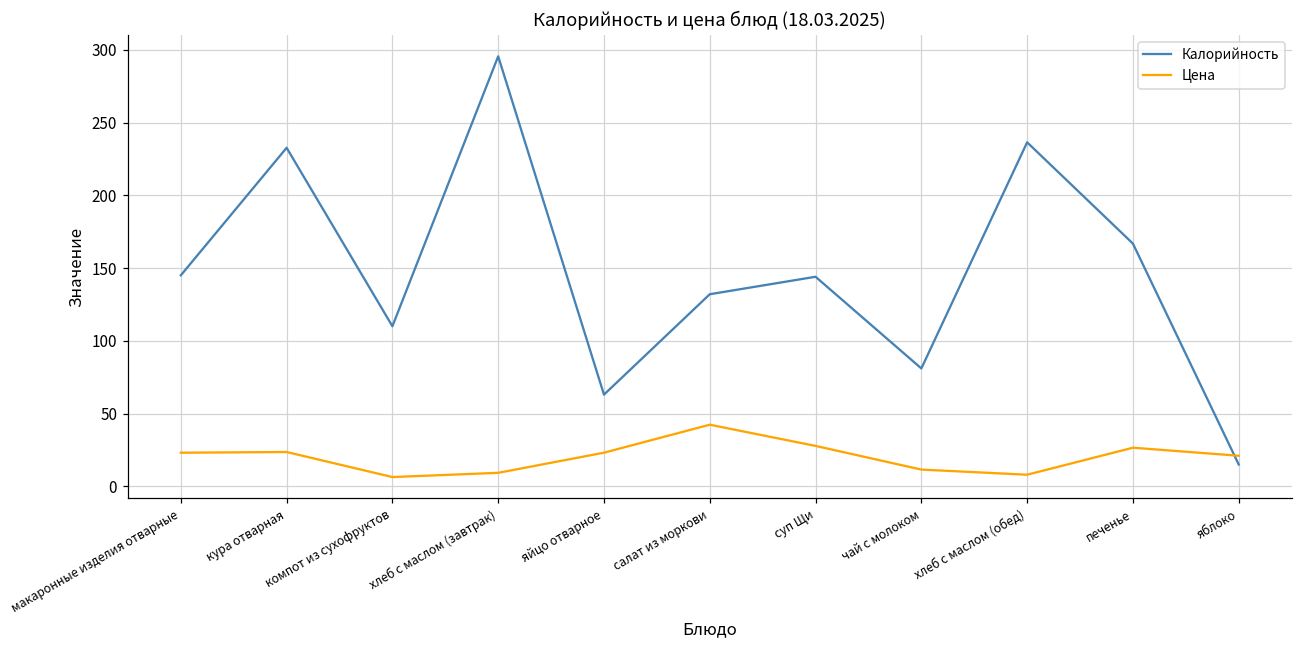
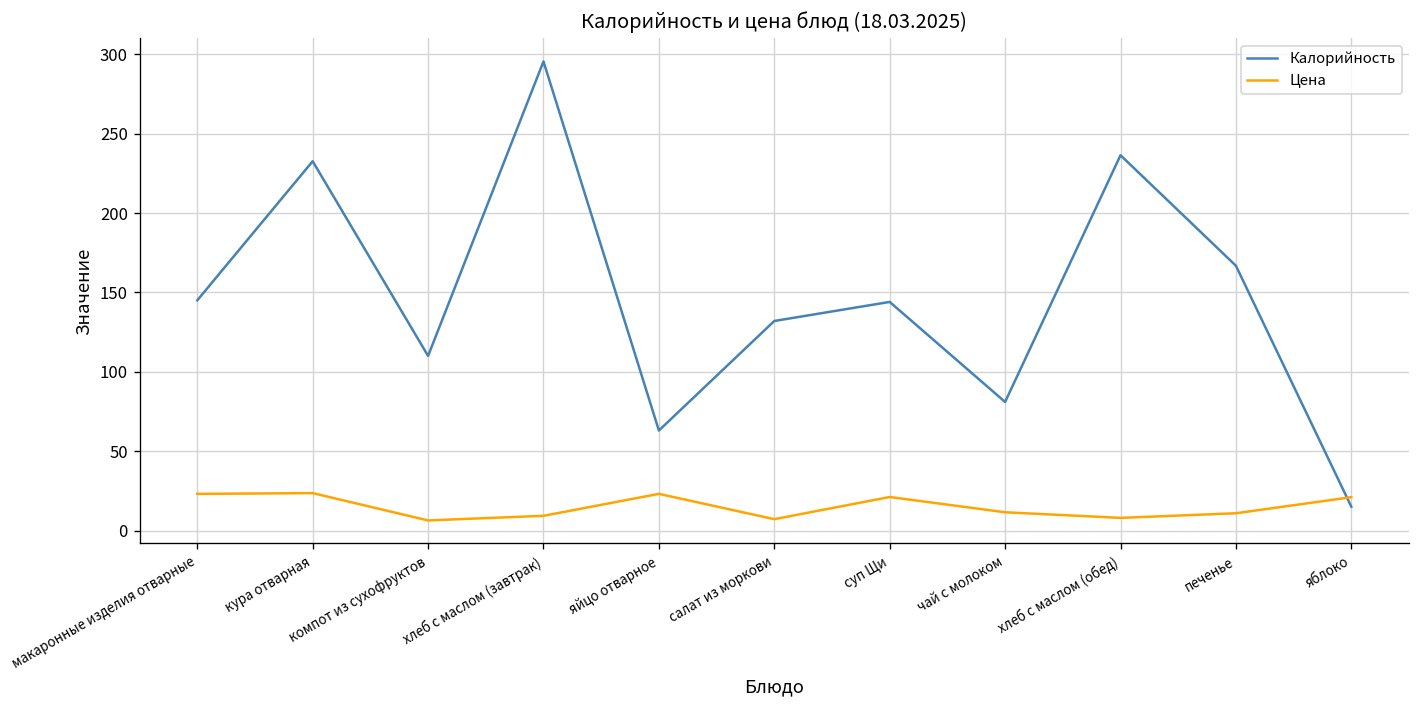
Цена, салат из моркови: 42 -> 7
Цена, суп Щи: 28 -> 21
Цена, печенье: 27 -> 11
